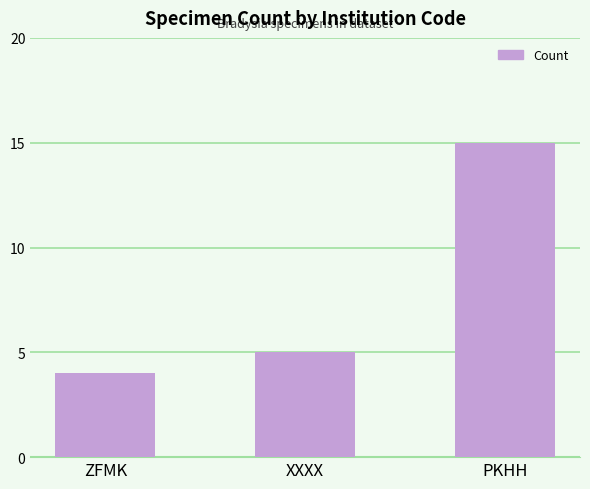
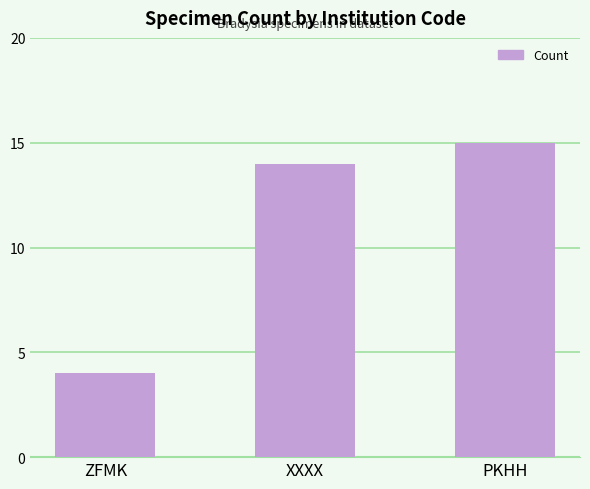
XXXX: 5 -> 14
